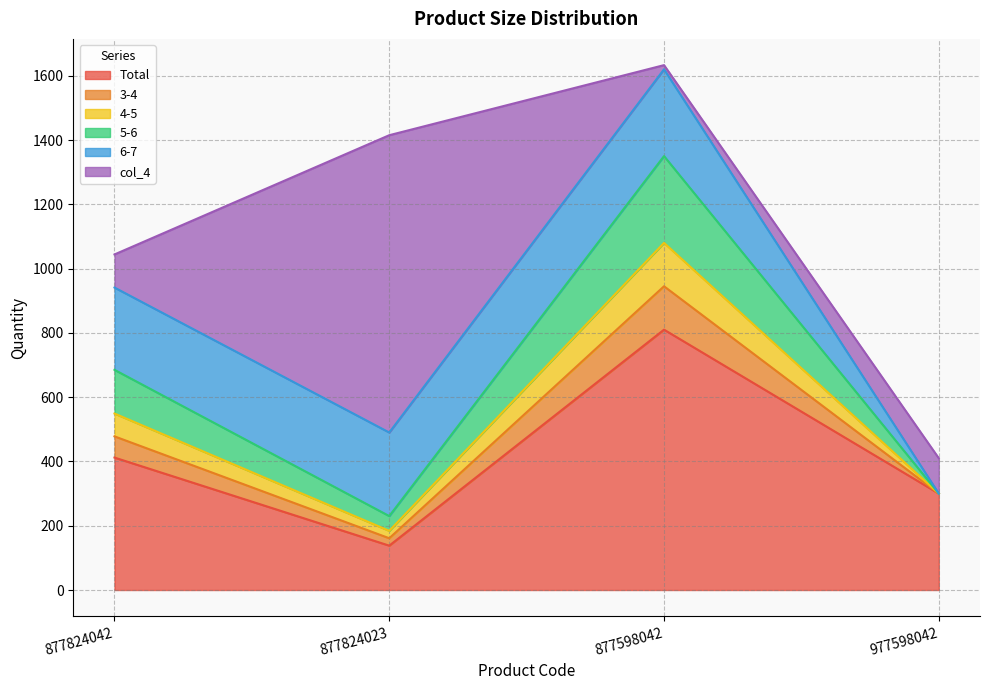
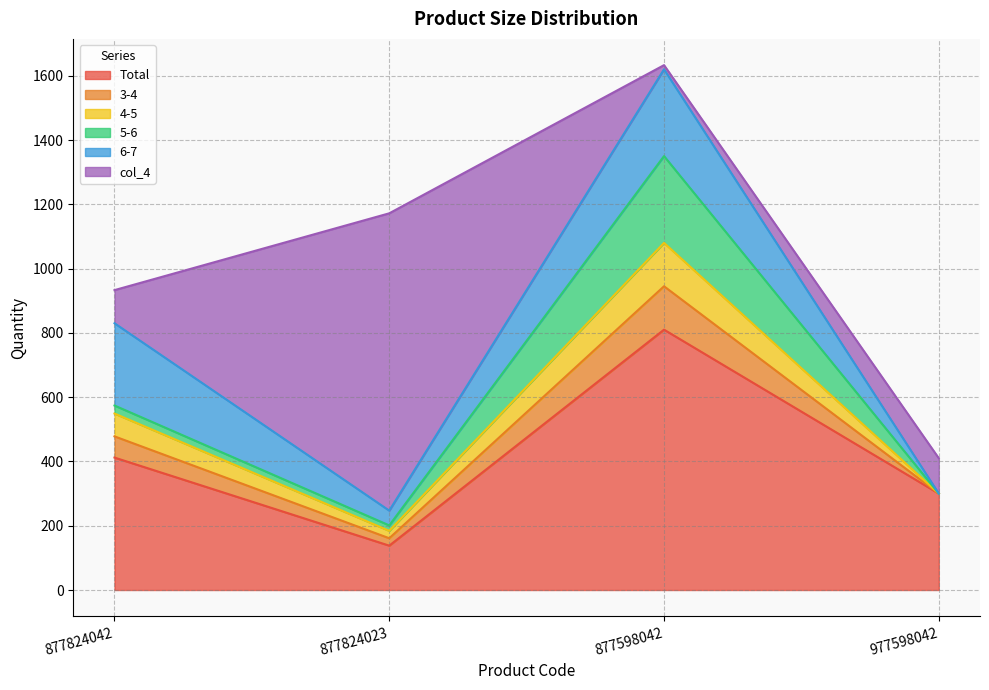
5-6, 877824042: 140 -> 30
5-6, 877824023: 50 -> 20
6-7, 877824023: 260 -> 50
